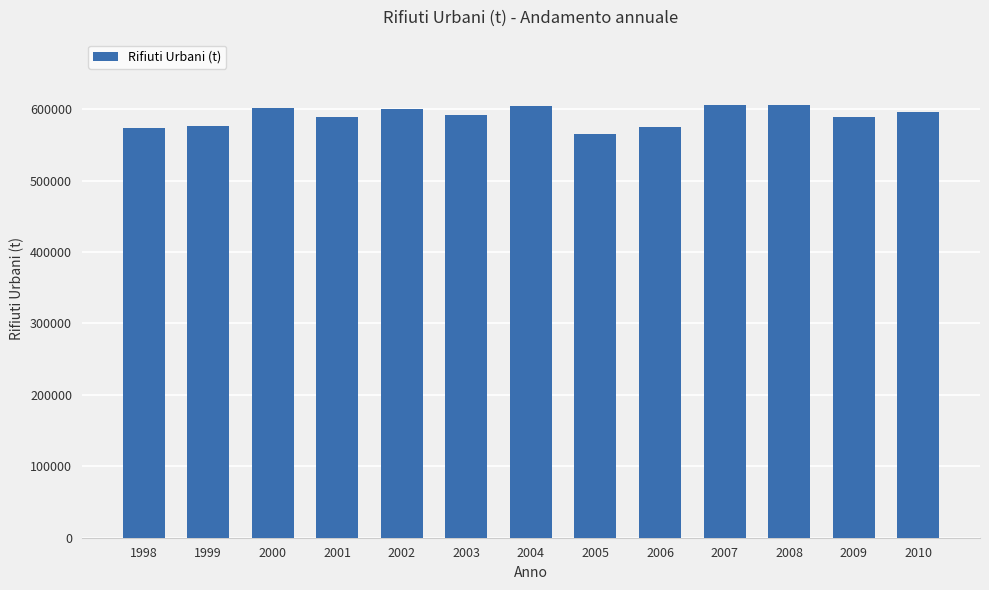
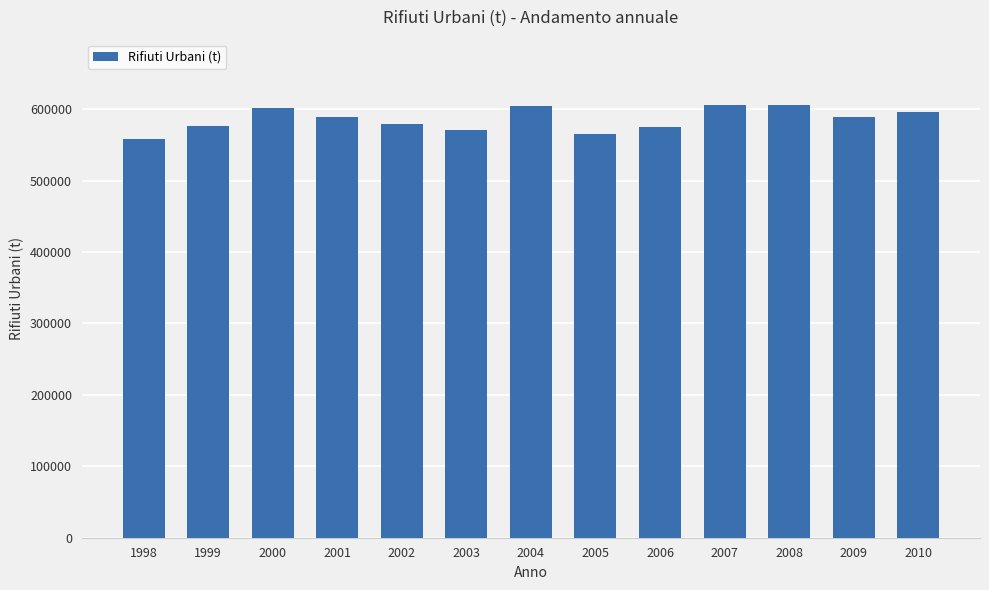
1998: 570000 -> 560000
2002: 600000 -> 580000
2003: 590000 -> 570000
